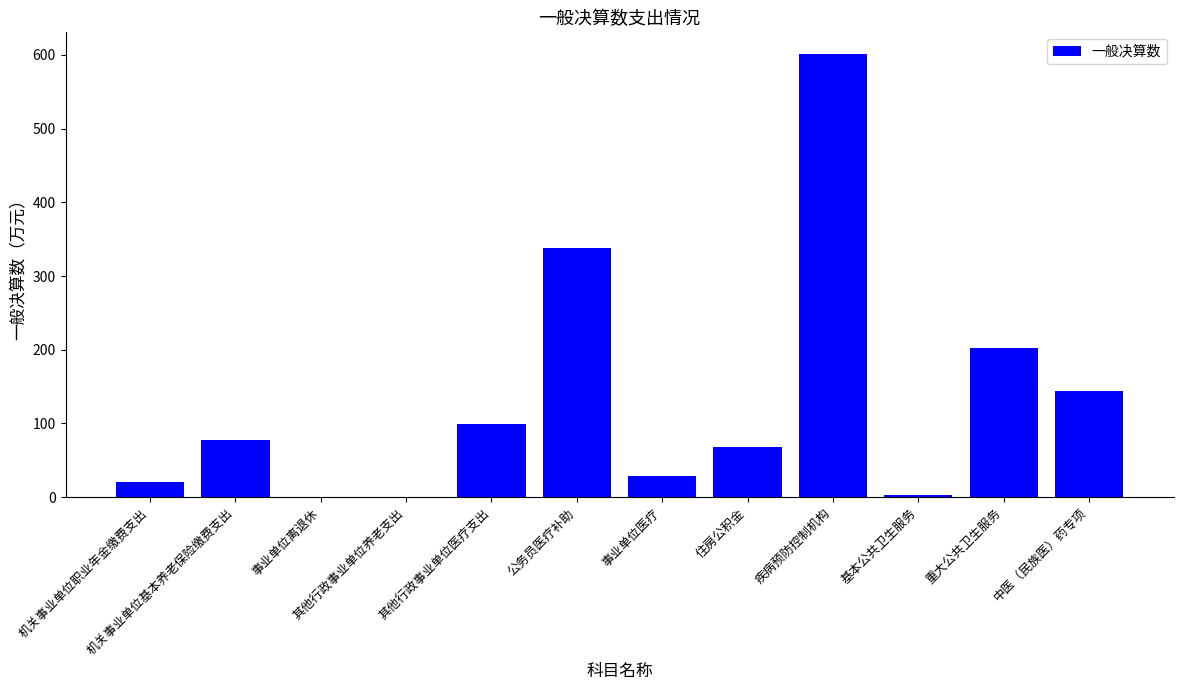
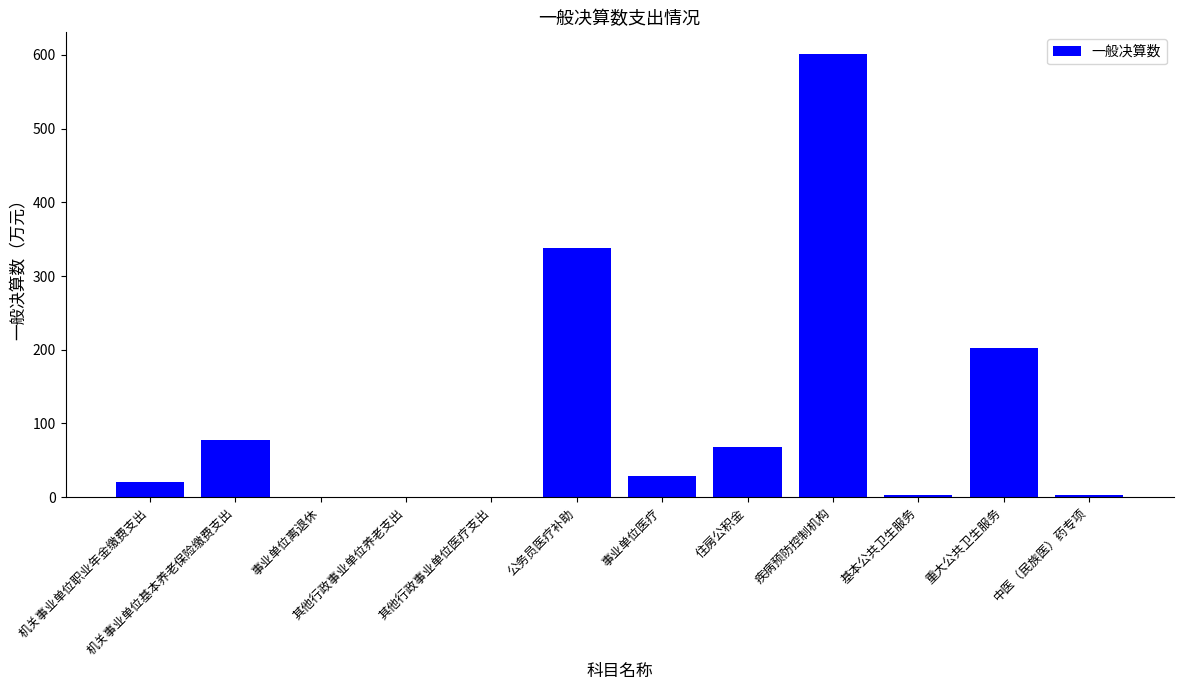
其他行政事业单位医疗支出: 100 -> 0
中医（民族医）药专项: 140 -> 0
